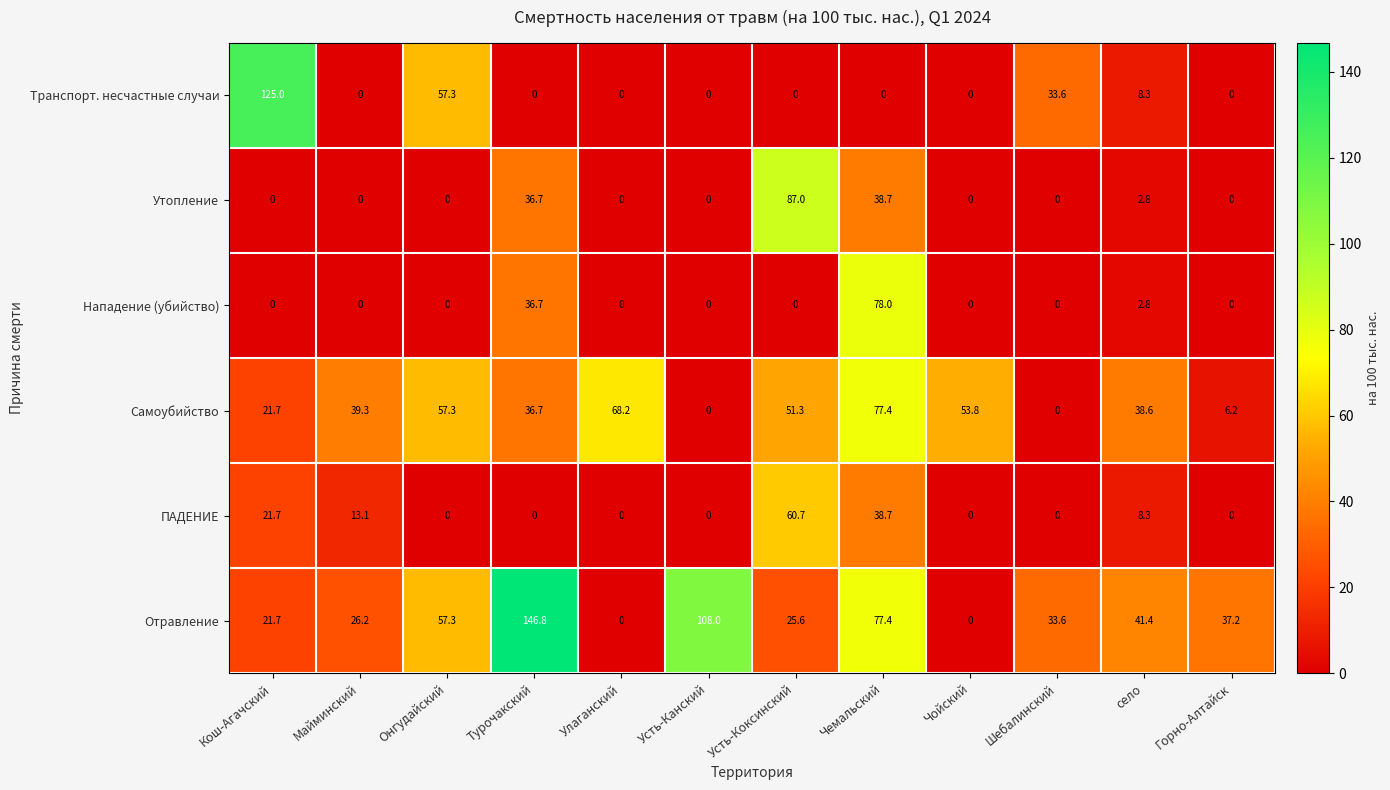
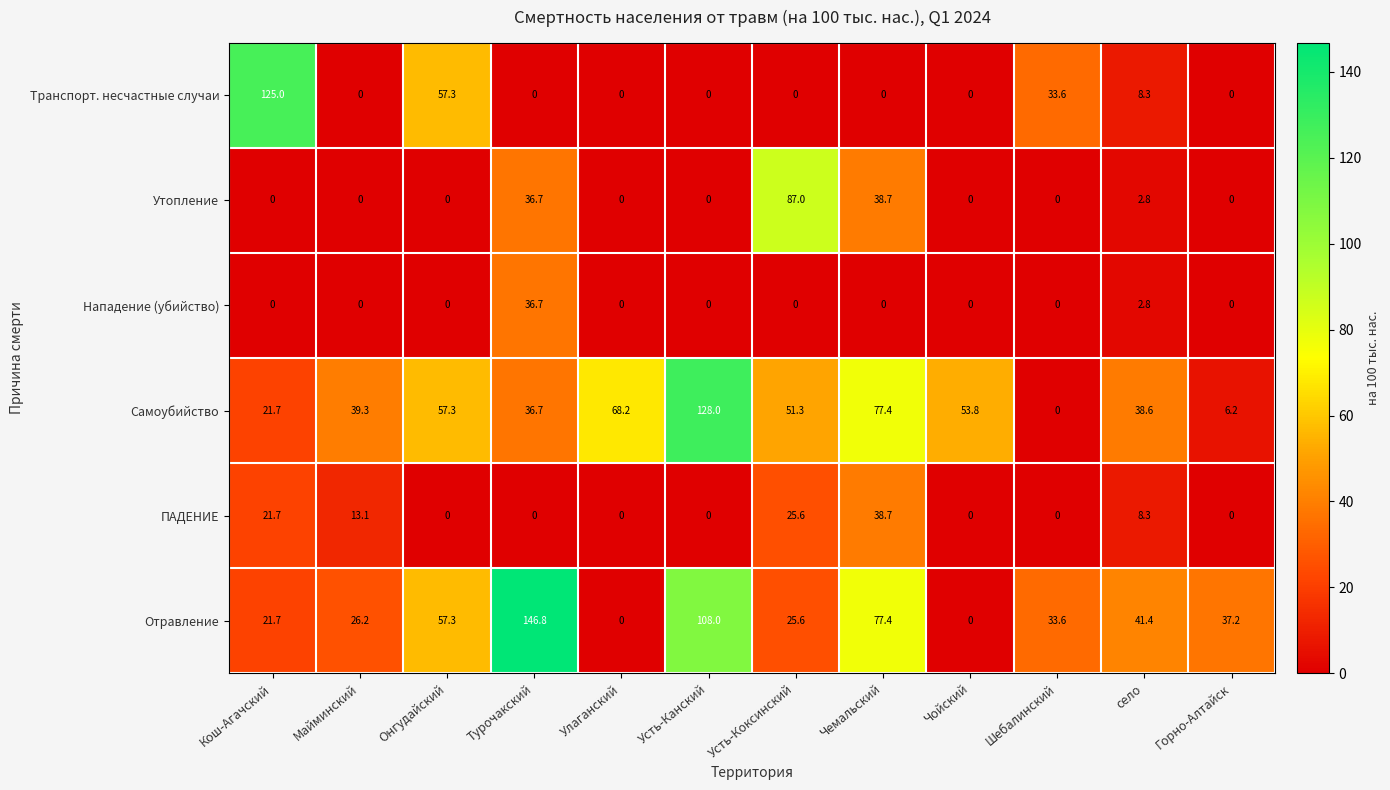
Нападение (убийство), Чемальский: 78.0 -> 0
Самоубийство, Усть-Канский: 0 -> 128.0
ПАДЕНИЕ, Усть-Коксинский: 60.7 -> 25.6
